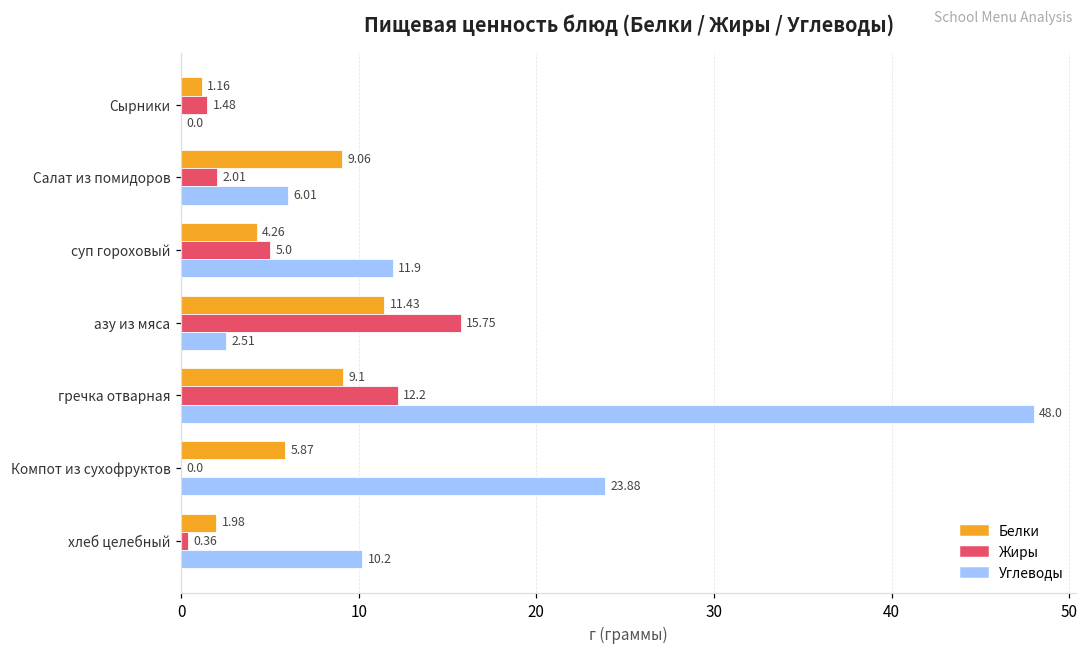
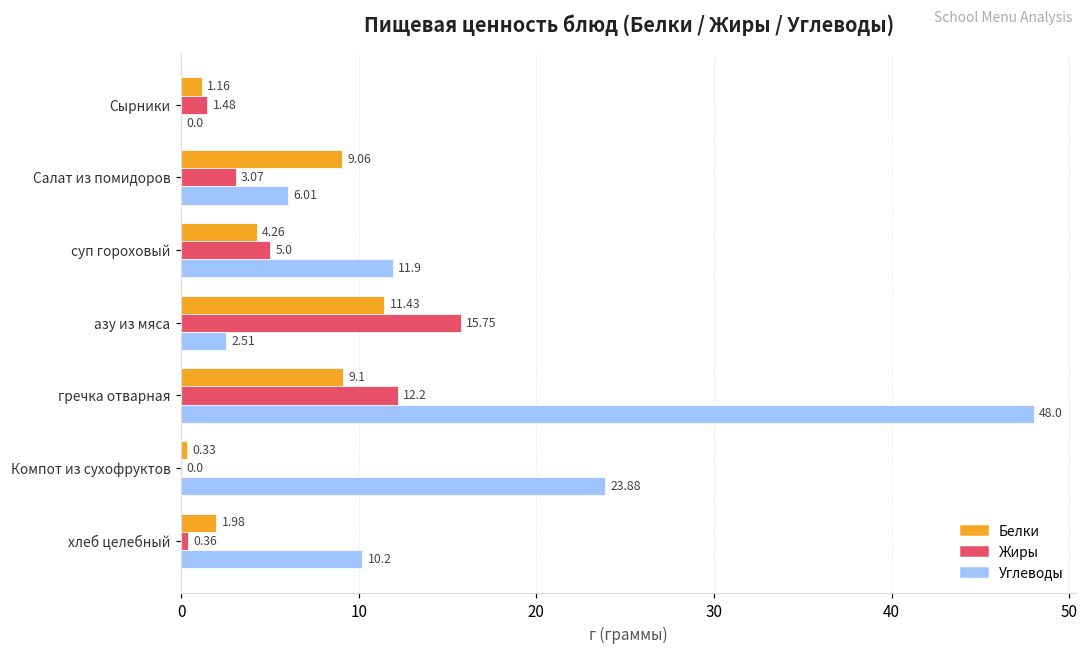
Жиры, Салат из помидоров: 2.01 -> 3.07
Белки, Компот из сухофруктов: 5.87 -> 0.33
